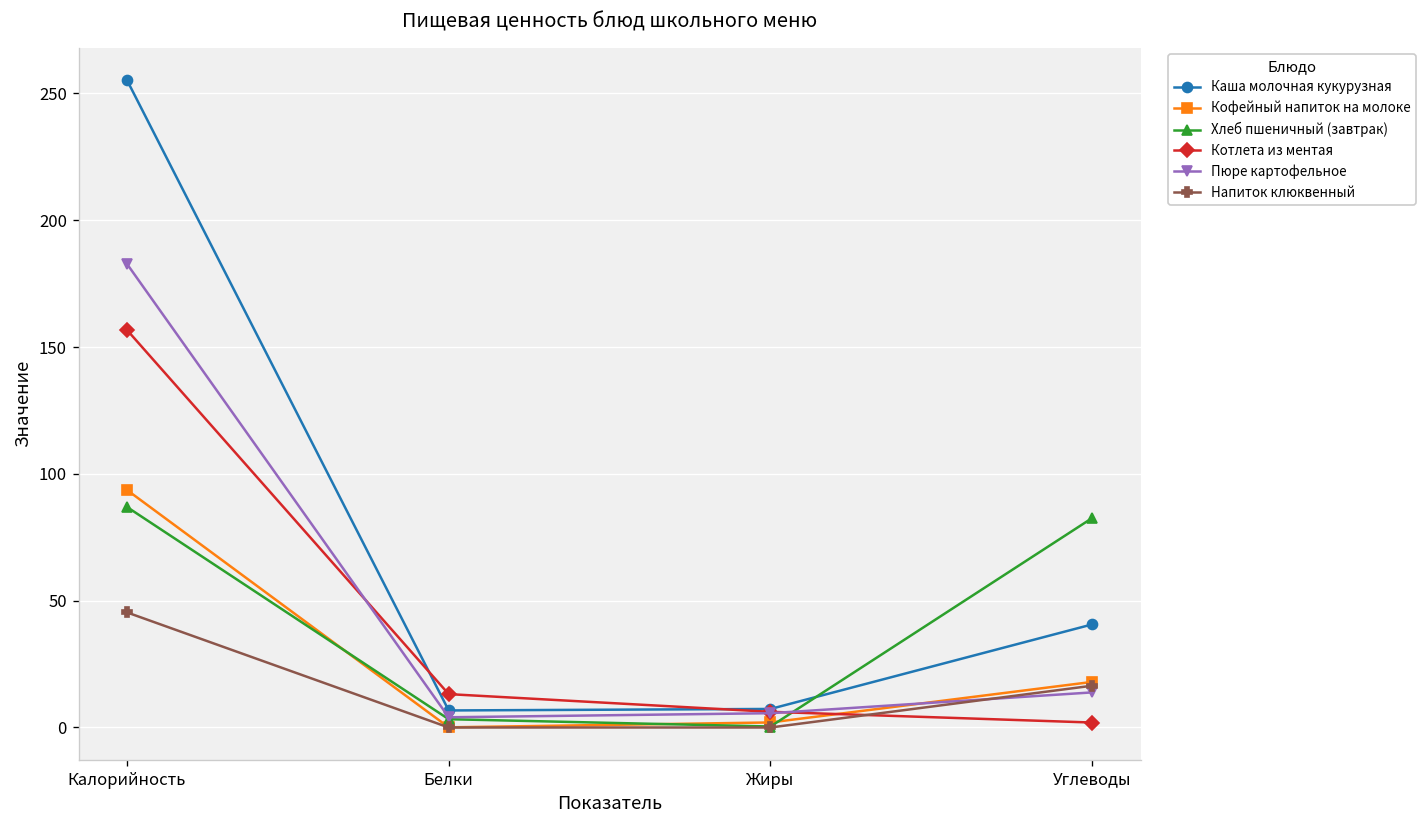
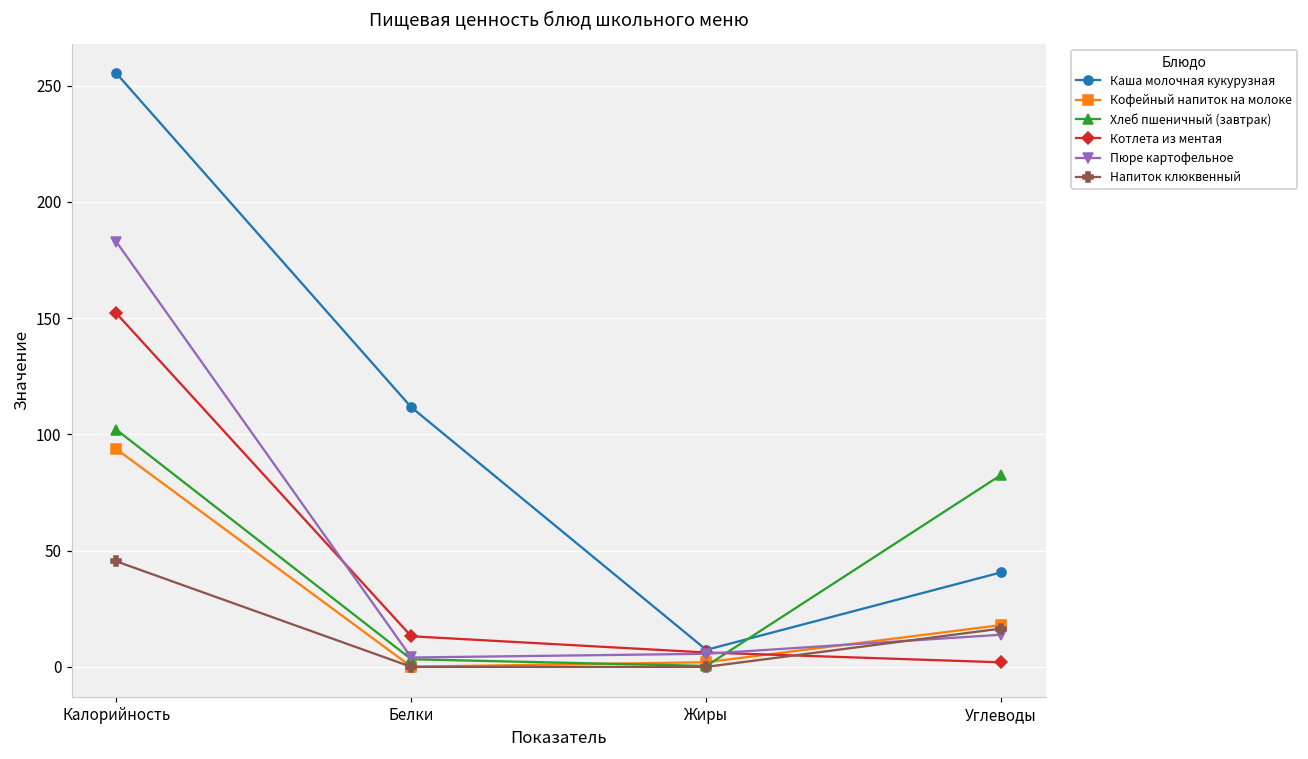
Хлеб пшеничный (завтрак), Калорийность: 87 -> 102
Котлета из ментая, Калорийность: 157 -> 152
Каша молочная кукурузная, Белки: 7 -> 112
